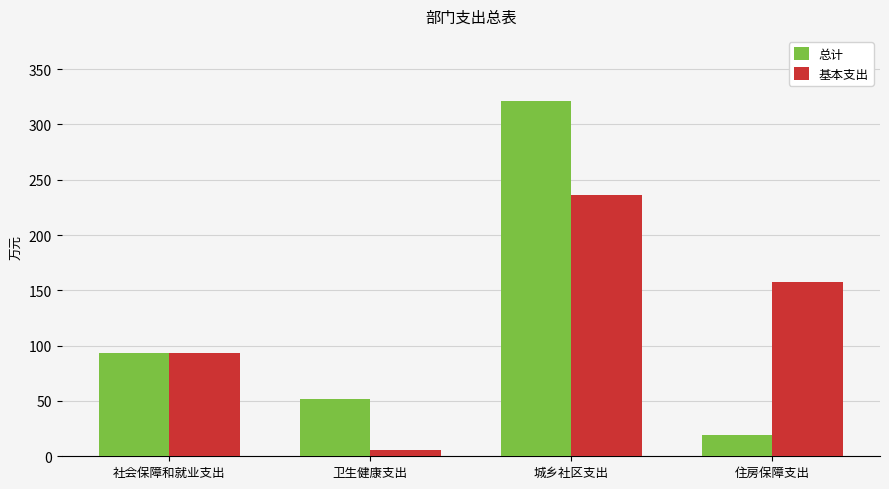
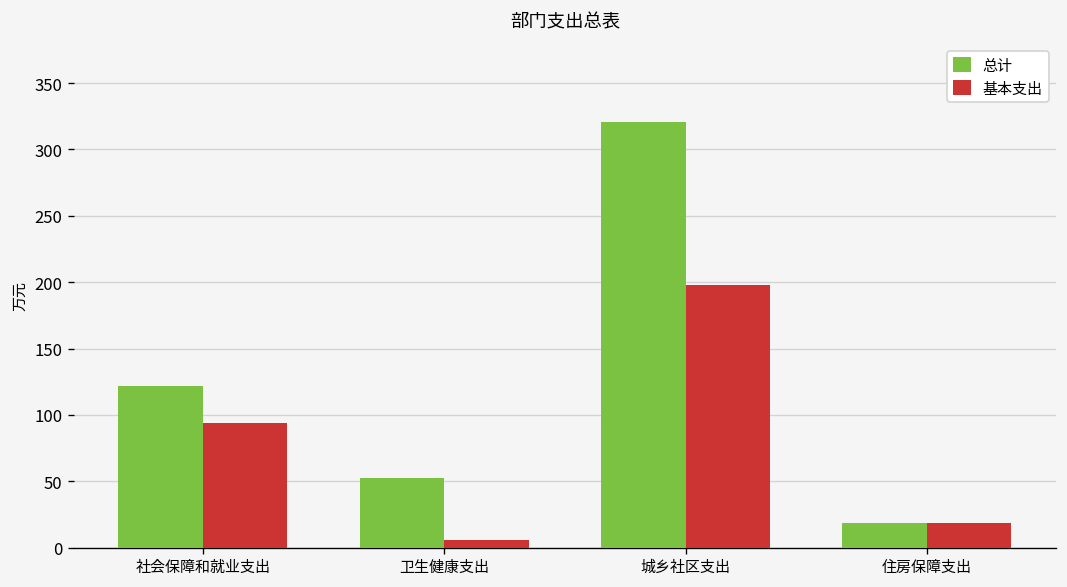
总计, 社会保障和就业支出: 94 -> 122
基本支出, 城乡社区支出: 236 -> 198
基本支出, 住房保障支出: 158 -> 19
